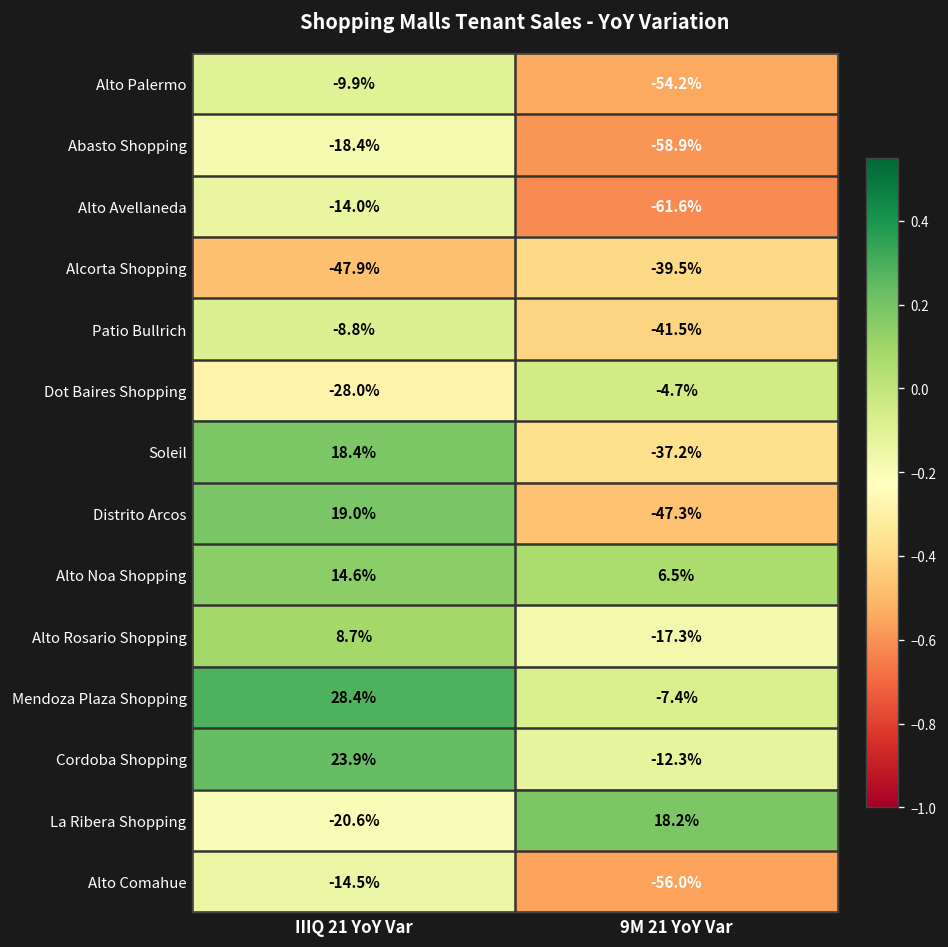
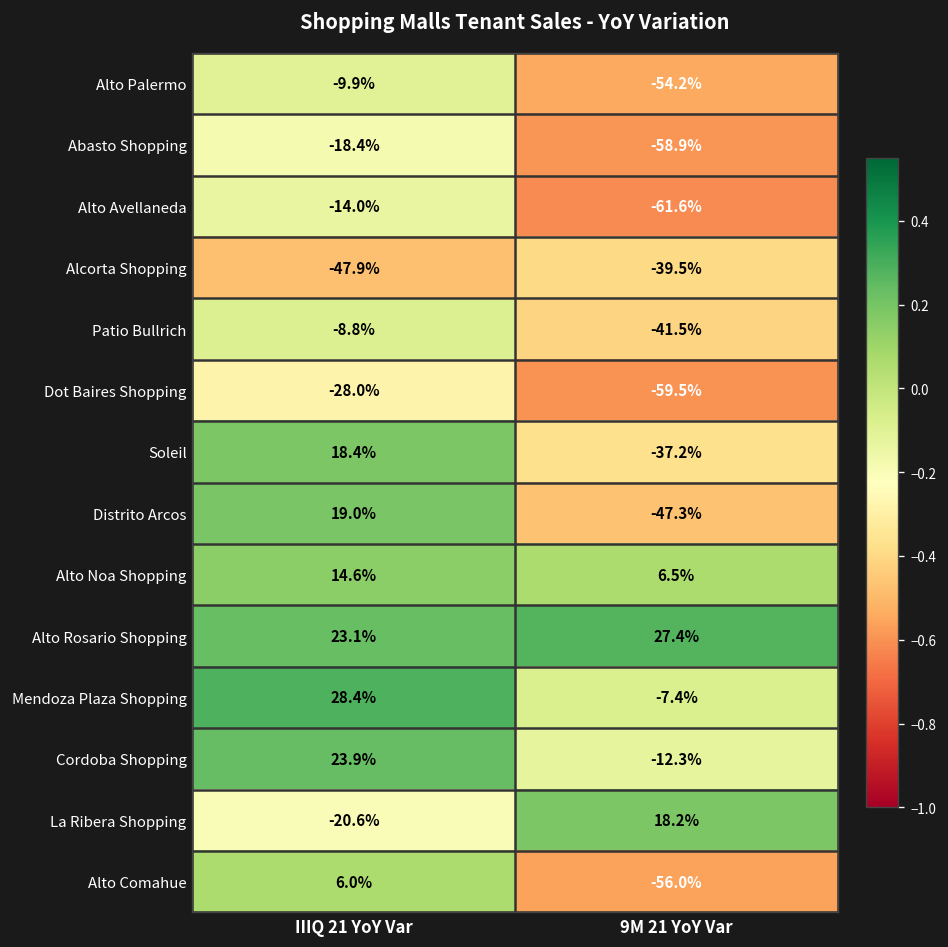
Dot Baires Shopping, 9M 21 YoY Var: -4.7% -> -59.5%
Alto Rosario Shopping, IIIQ 21 YoY Var: 8.7% -> 23.1%
Alto Rosario Shopping, 9M 21 YoY Var: -17.3% -> 27.4%
Alto Comahue, IIIQ 21 YoY Var: -14.5% -> 6.0%
